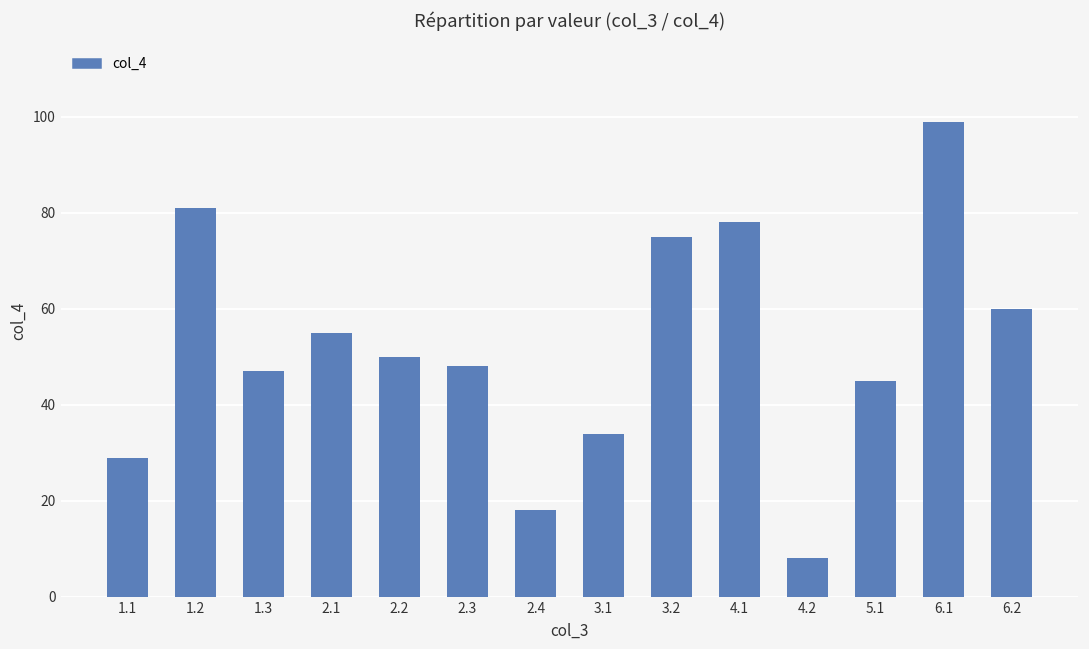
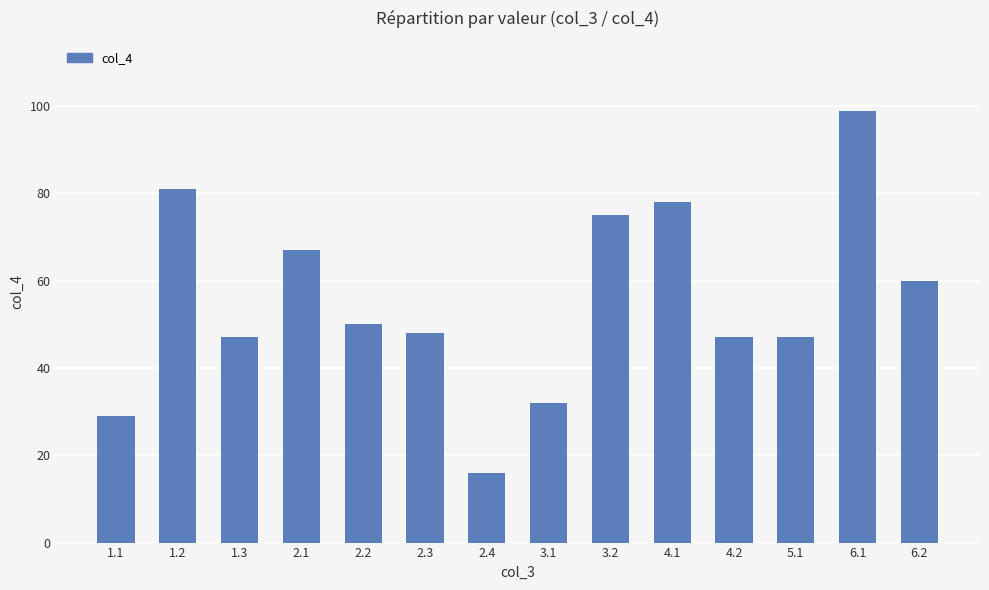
2.1: 55 -> 67
2.4: 18 -> 16
3.1: 34 -> 32
4.2: 8 -> 47
5.1: 45 -> 47
